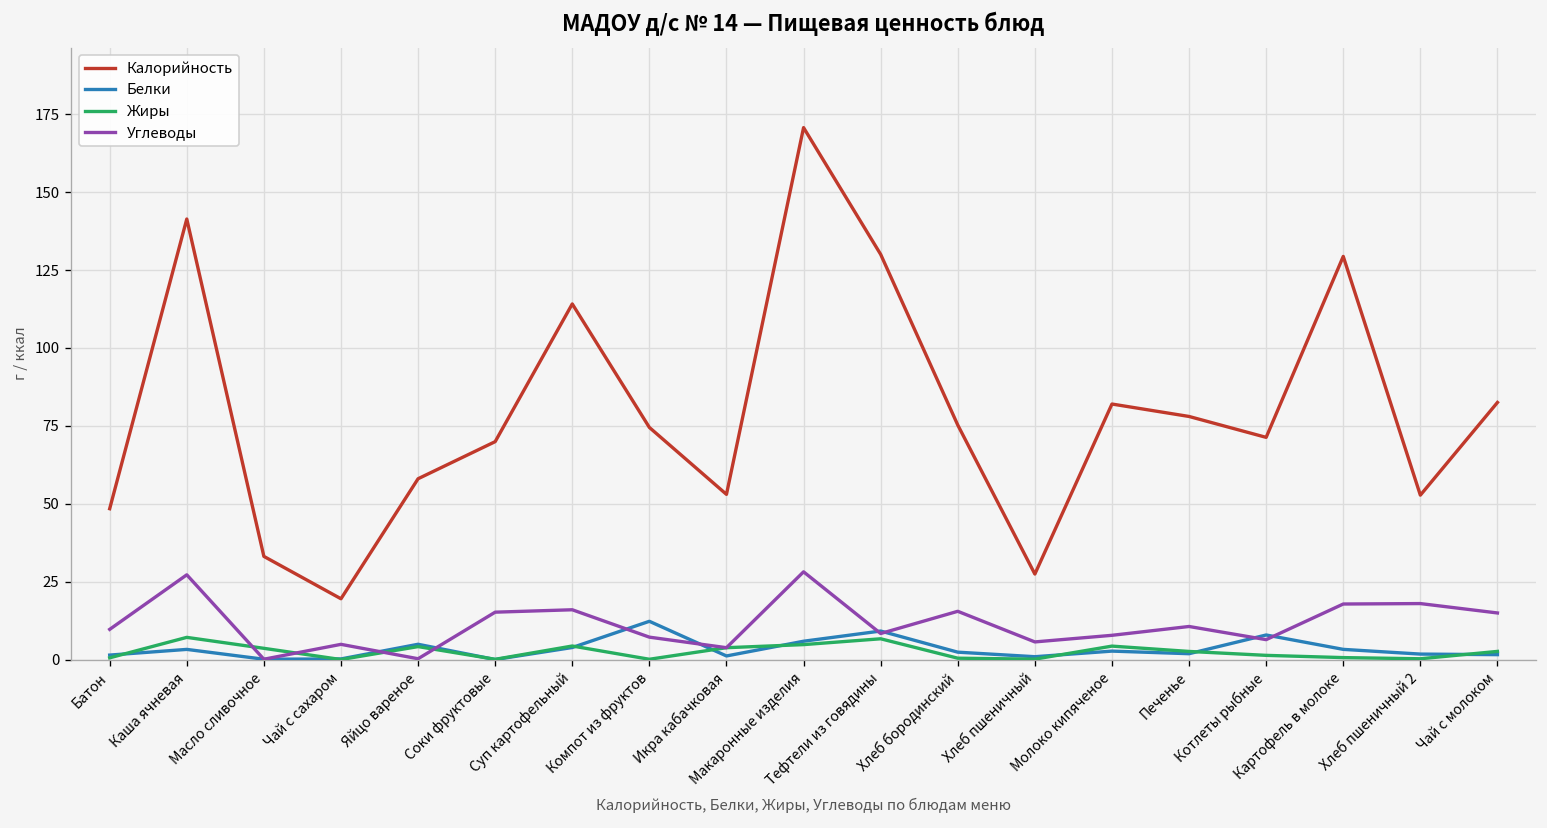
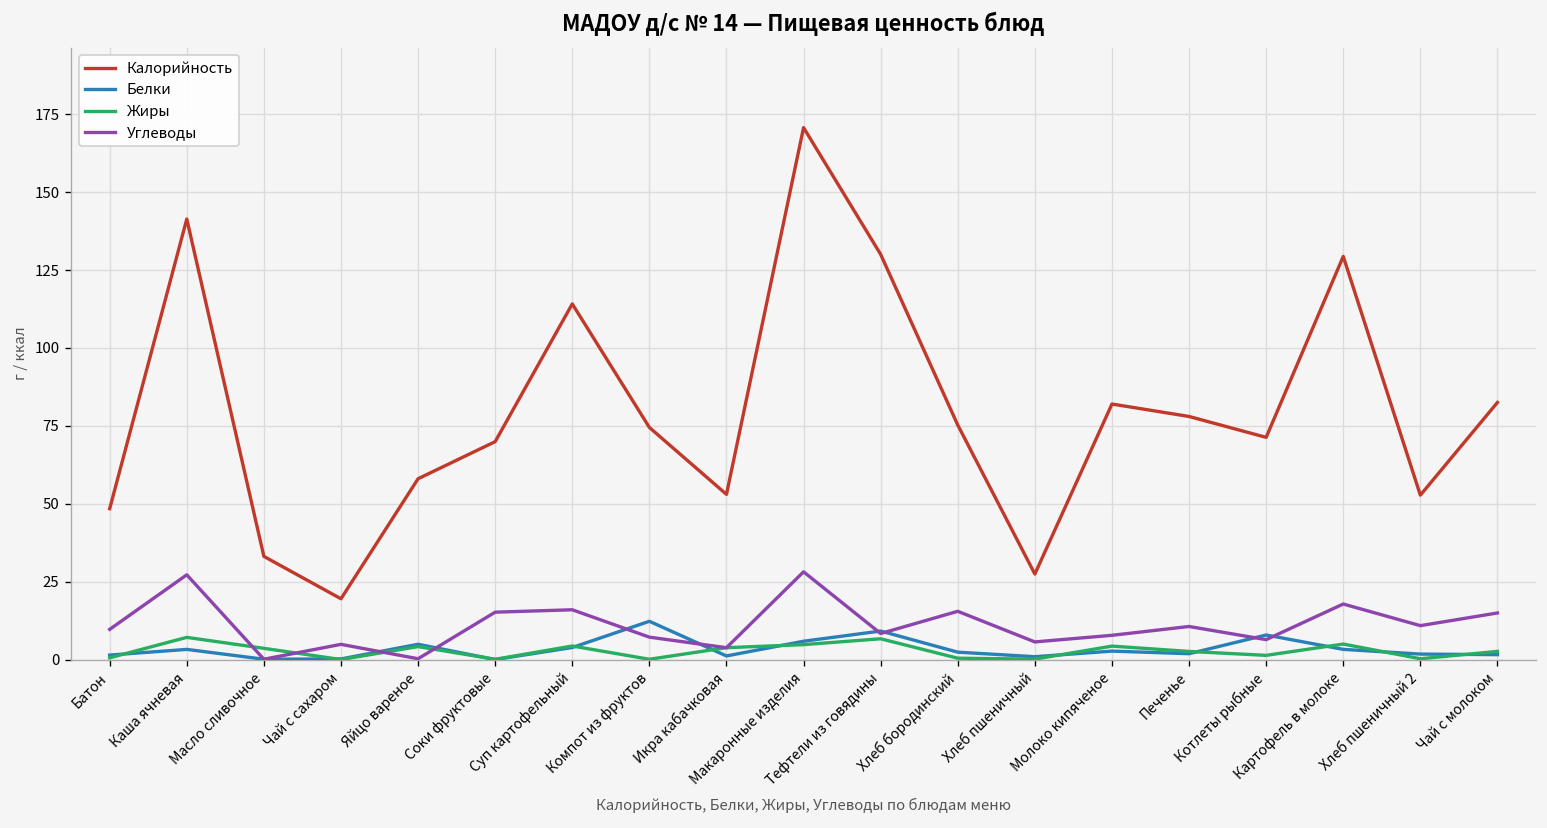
Жиры, Картофель в молоке: 1 -> 5
Углеводы, Хлеб пшеничный 2: 18 -> 11
